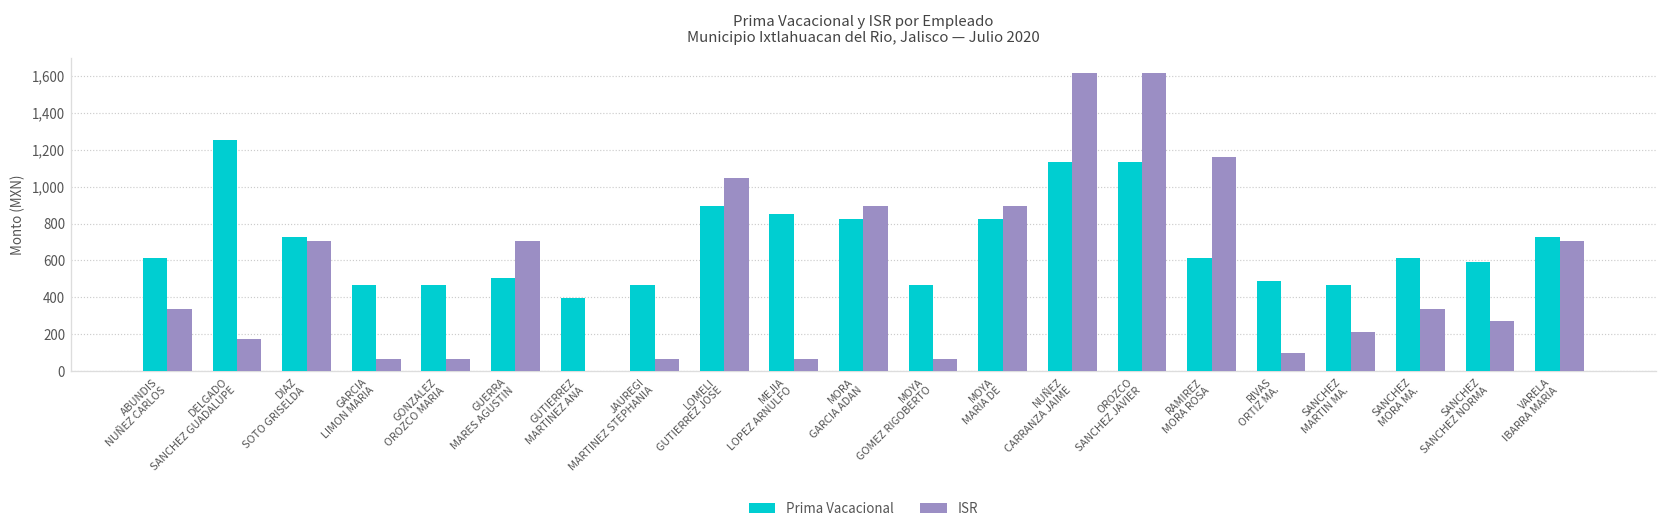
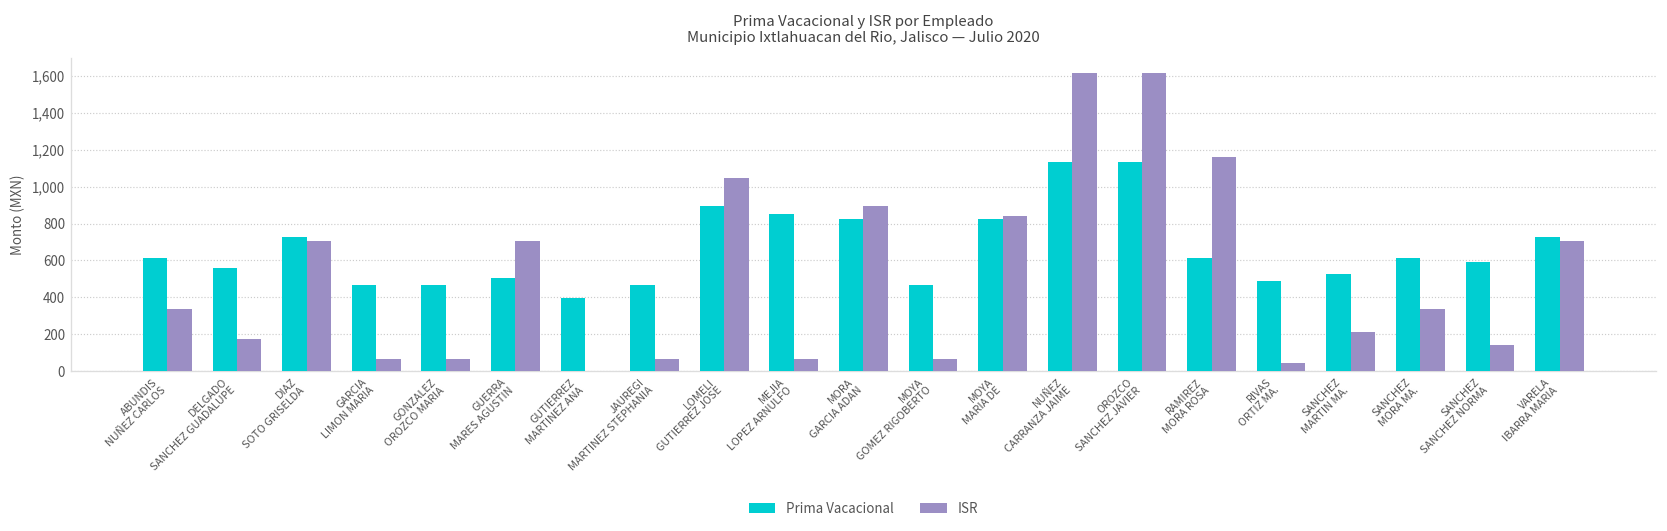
Prima Vacacional, DELGADO SANCHEZ GUADALUPE: 1,250 -> 560
ISR, MOYA MARIA DE: 900 -> 840
ISR, RIVAS ORTIZ MA.: 100 -> 50
Prima Vacacional, SANCHEZ MARTIN MA.: 460 -> 530
ISR, SANCHEZ SANCHEZ NORMA: 270 -> 140
